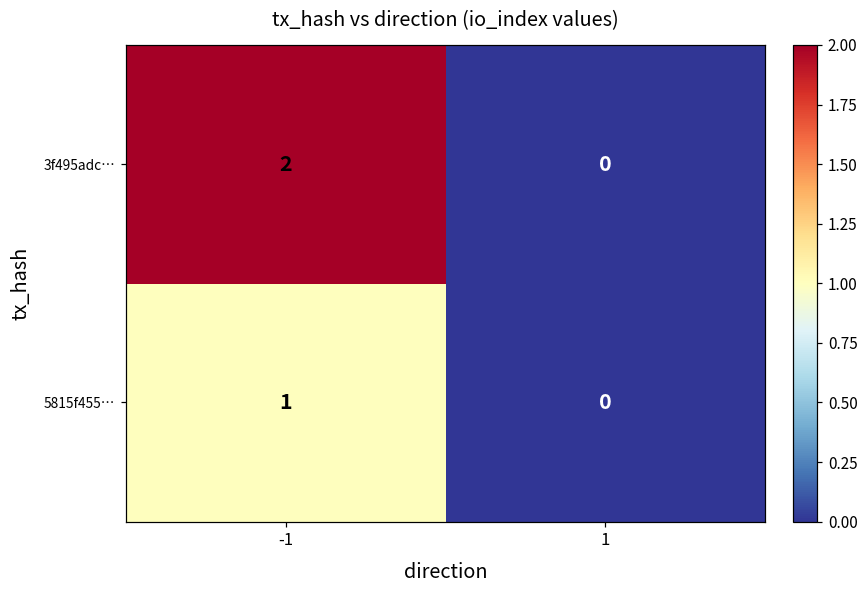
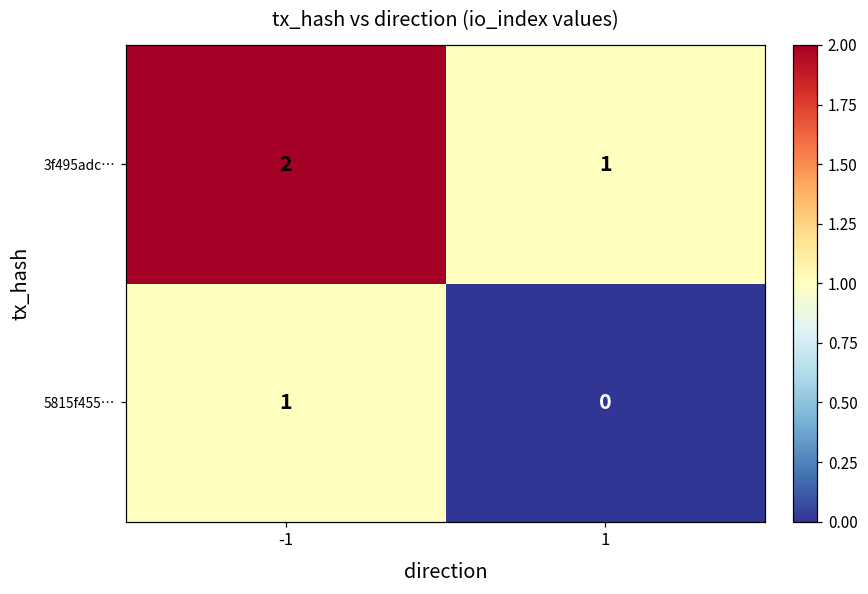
3f495adc…, 1: 0 -> 1
